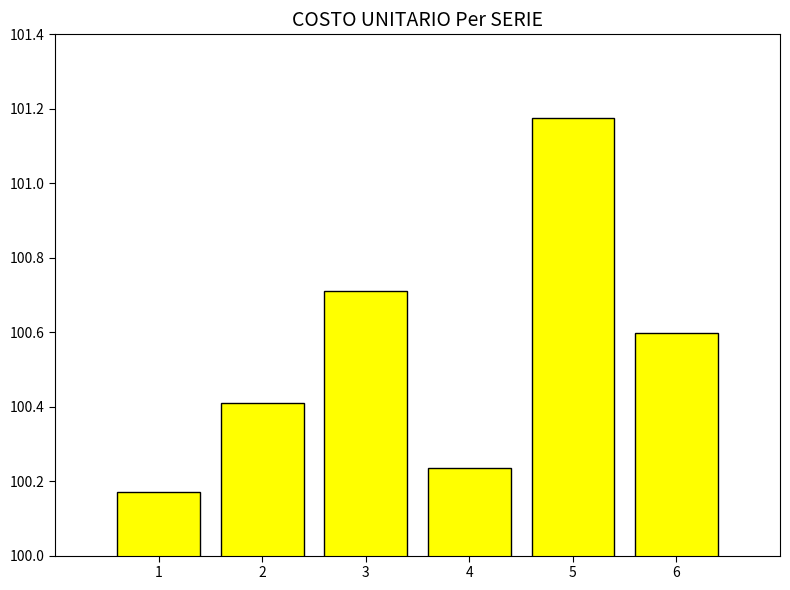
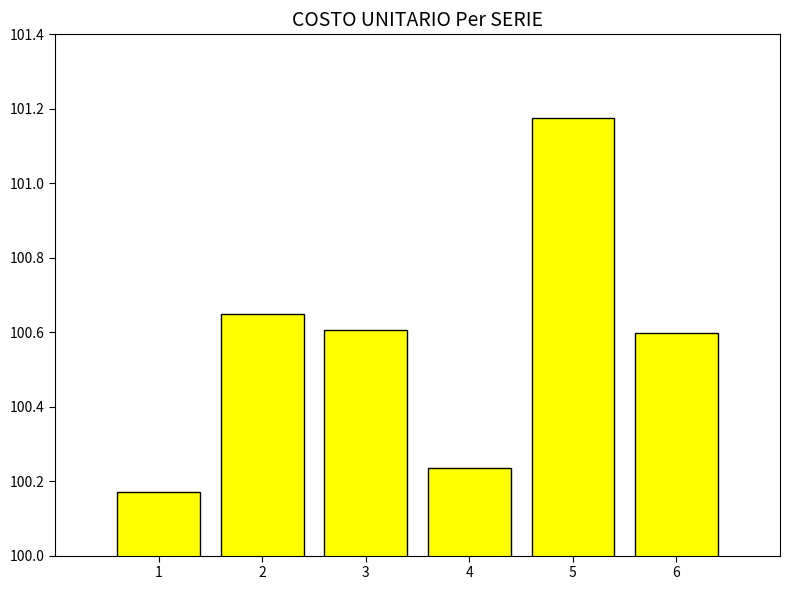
2: 100.41 -> 100.65
3: 100.71 -> 100.61
